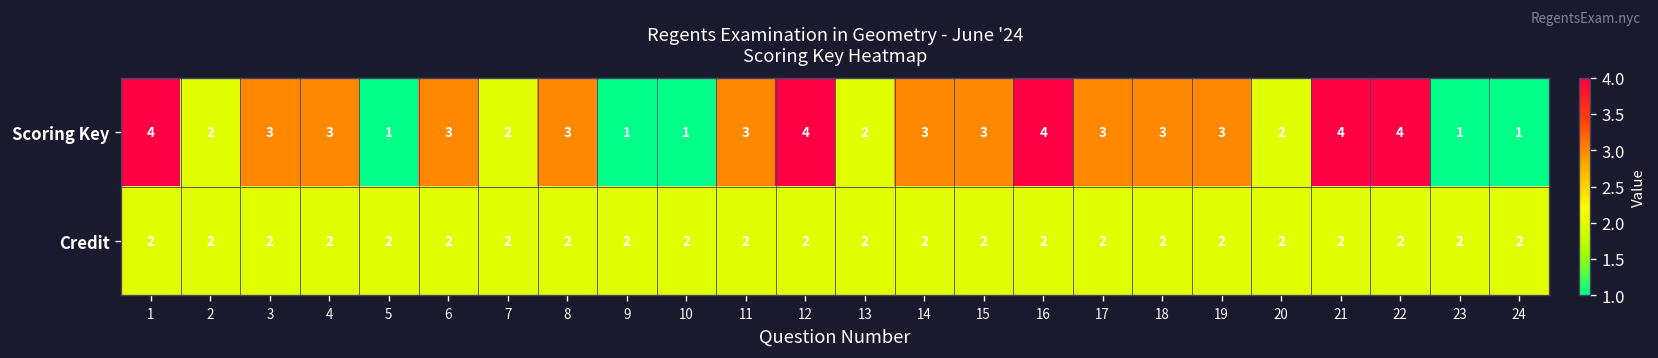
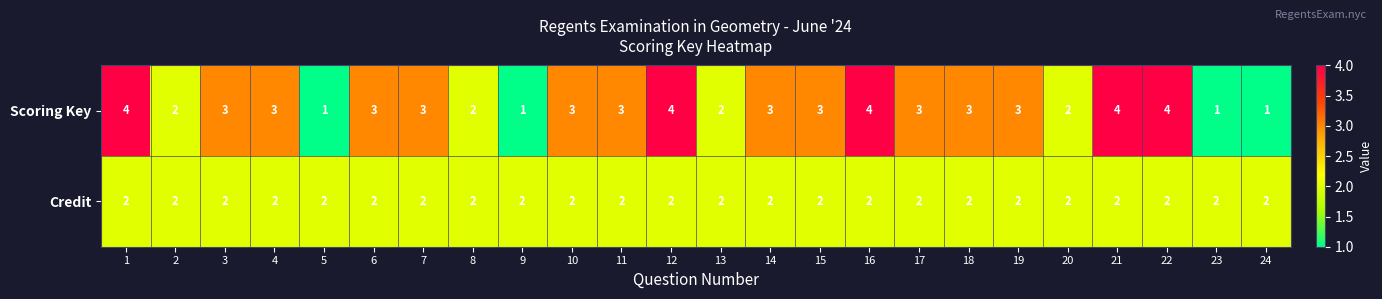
Scoring Key, 7: 2 -> 3
Scoring Key, 8: 3 -> 2
Scoring Key, 10: 1 -> 3
